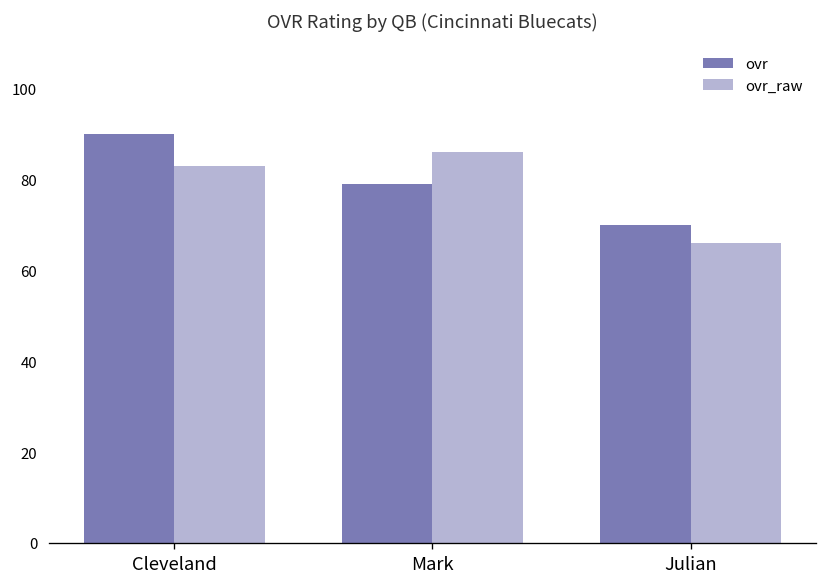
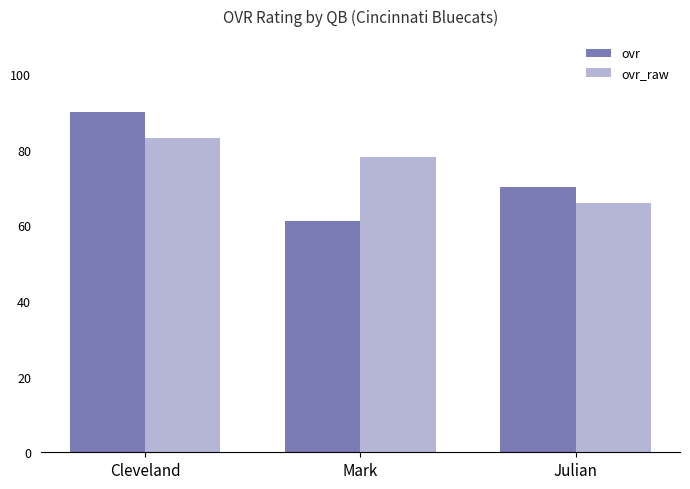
ovr, Mark: 79 -> 61
ovr_raw, Mark: 86 -> 78
